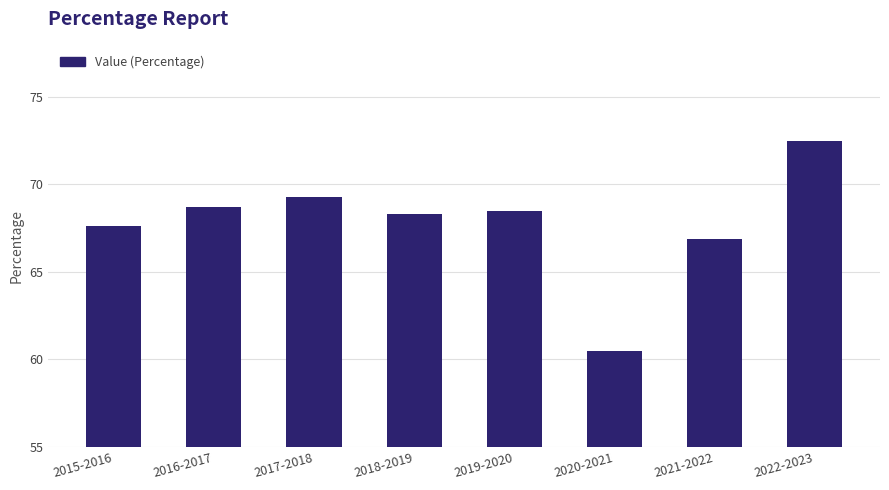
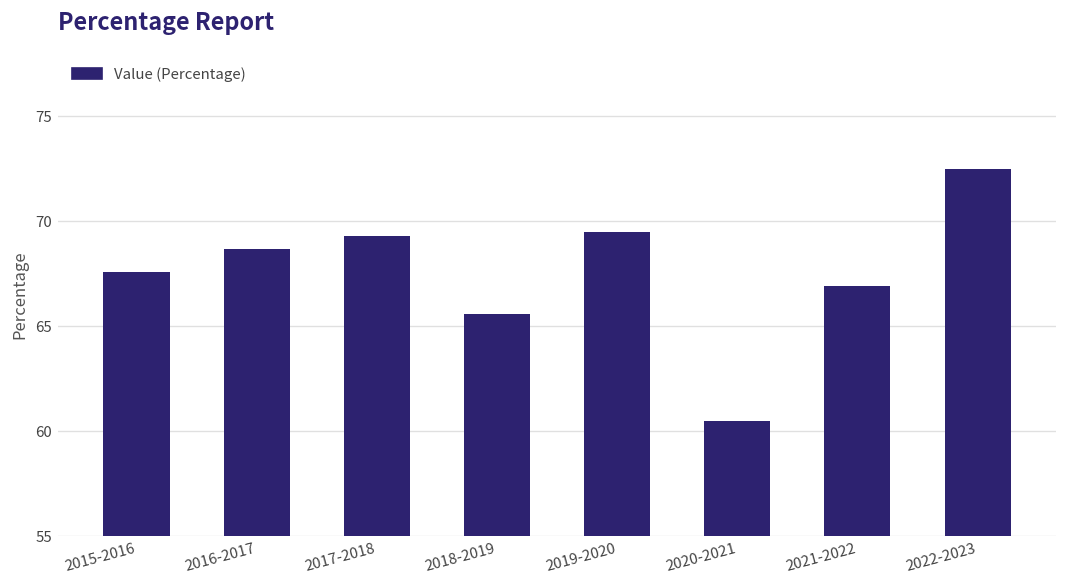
2018-2019: 68.3 -> 65.6
2019-2020: 68.5 -> 69.5
